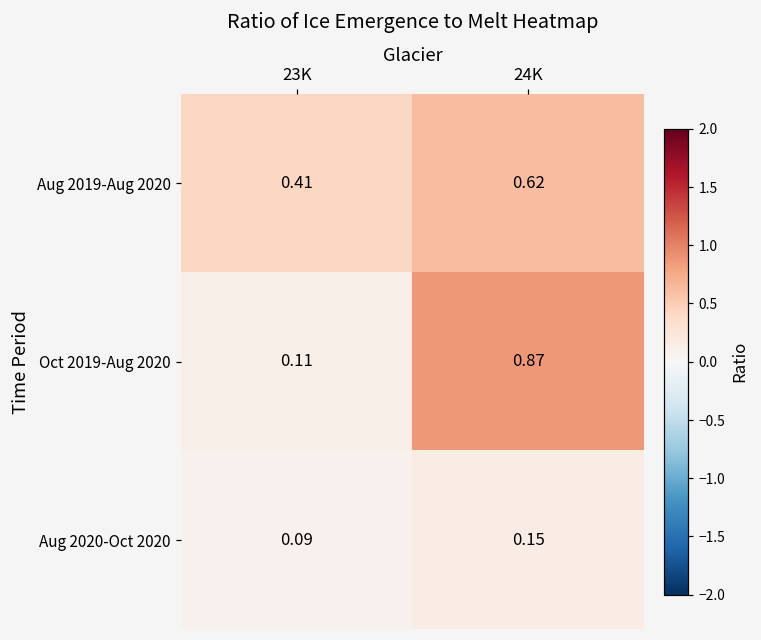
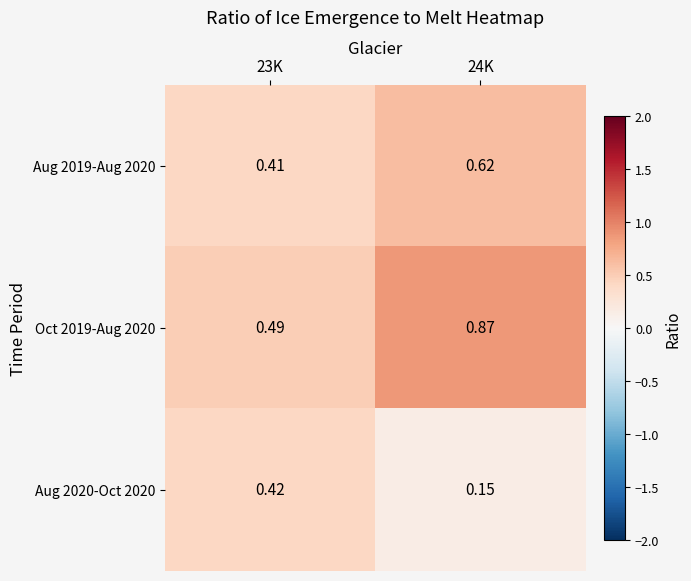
Oct 2019-Aug 2020, 23K: 0.11 -> 0.49
Aug 2020-Oct 2020, 23K: 0.09 -> 0.42
